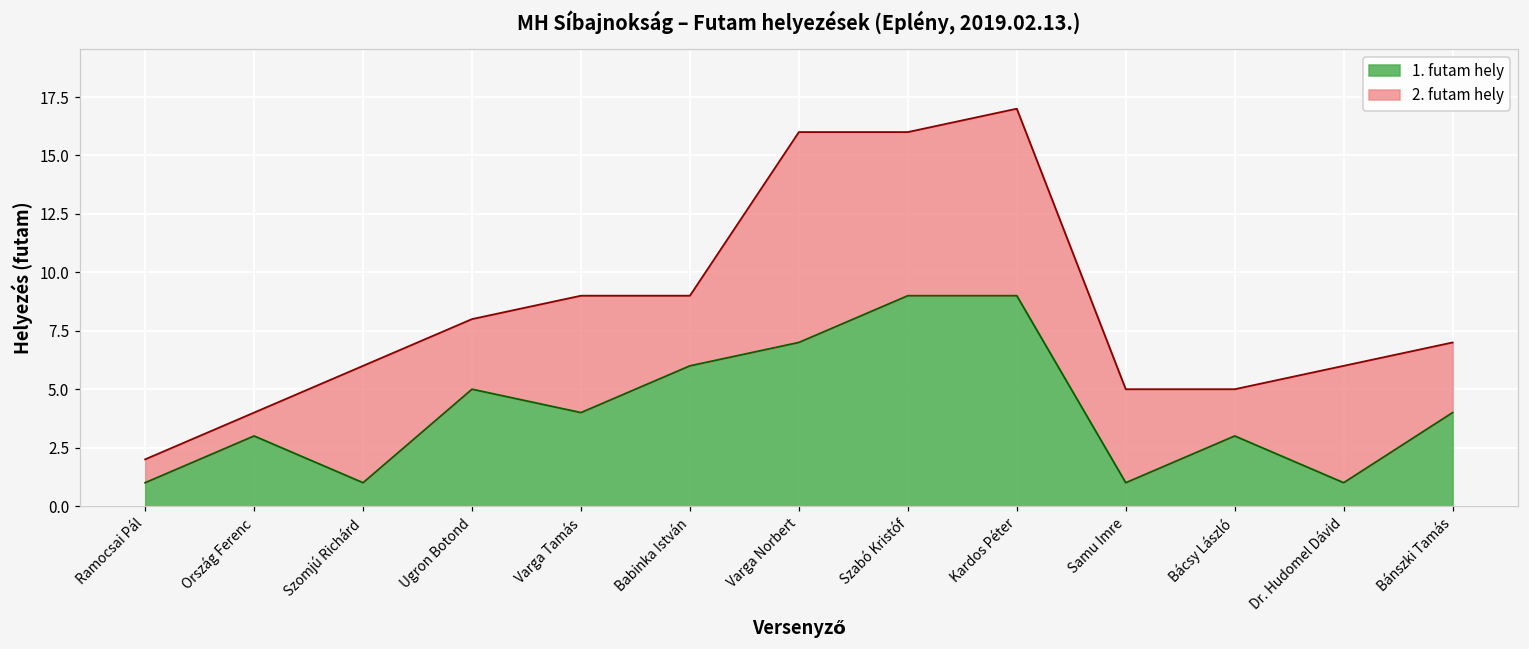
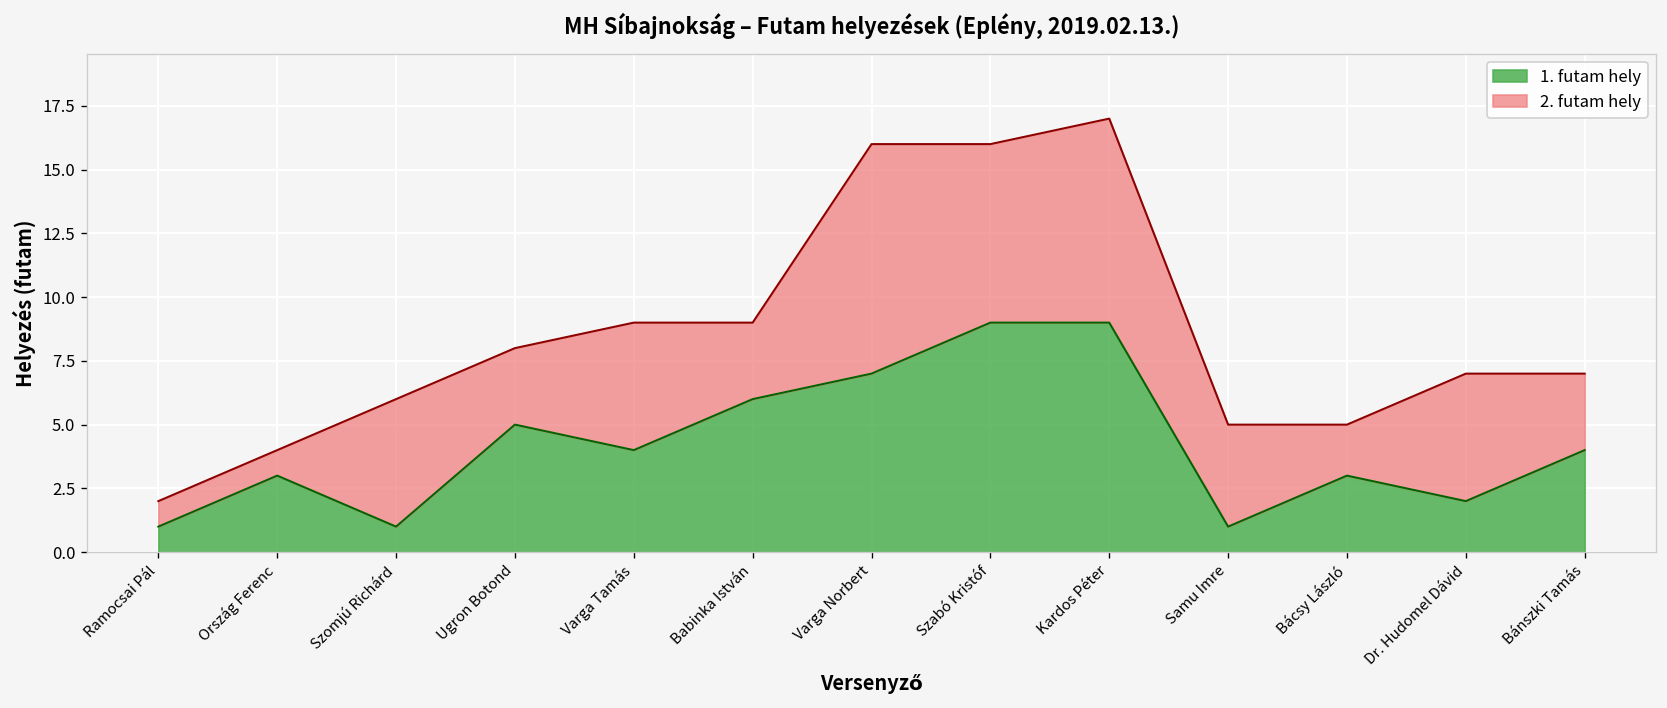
1. futam hely, Dr. Hudomel Dávid: 1 -> 2
